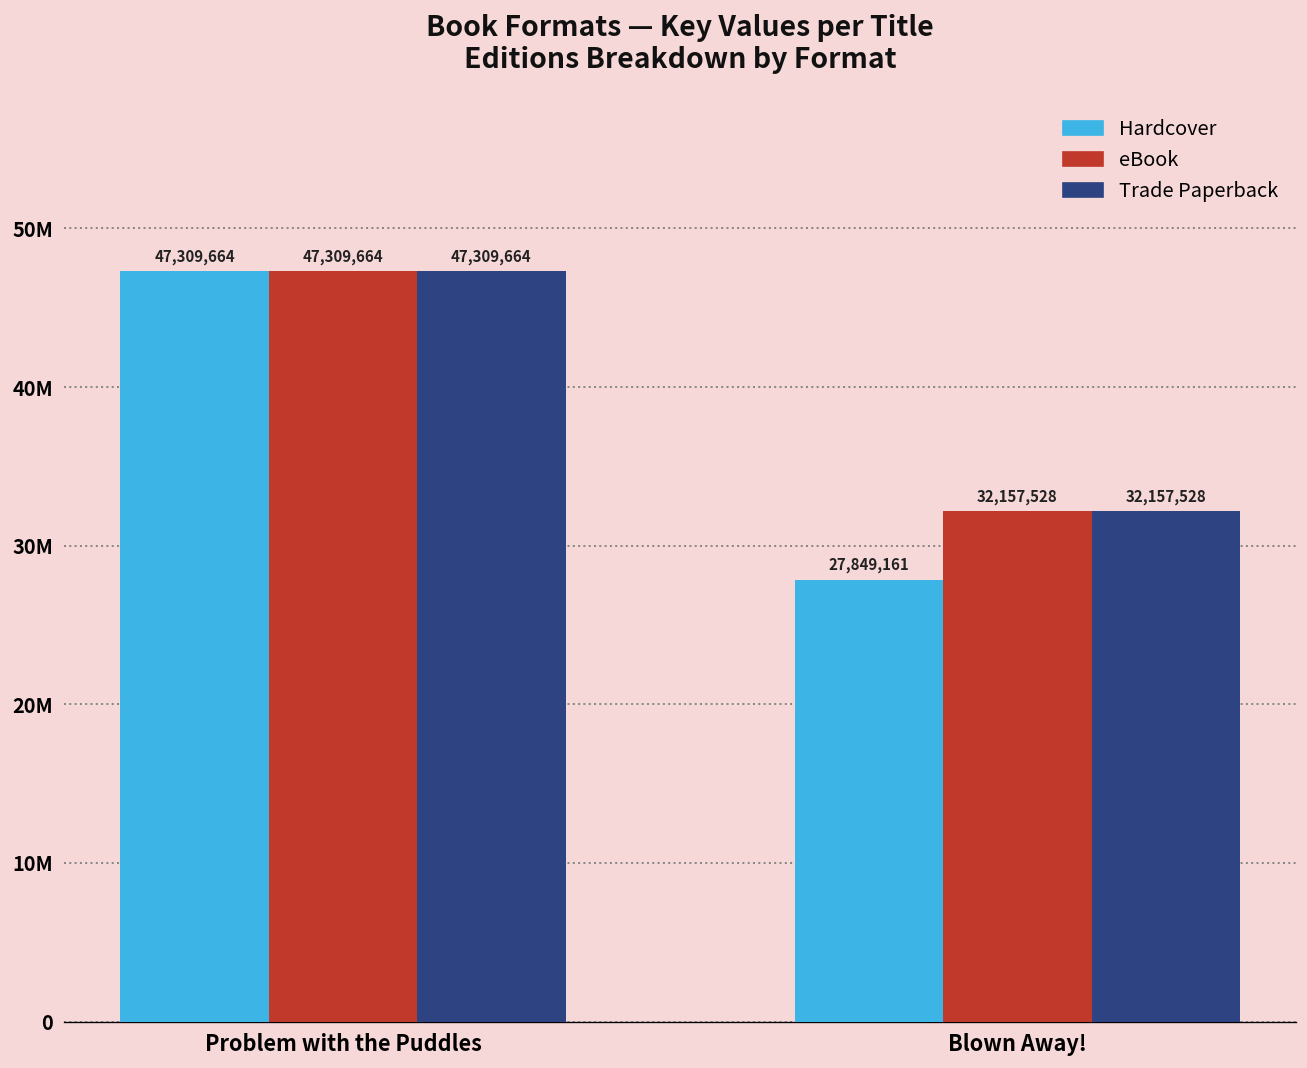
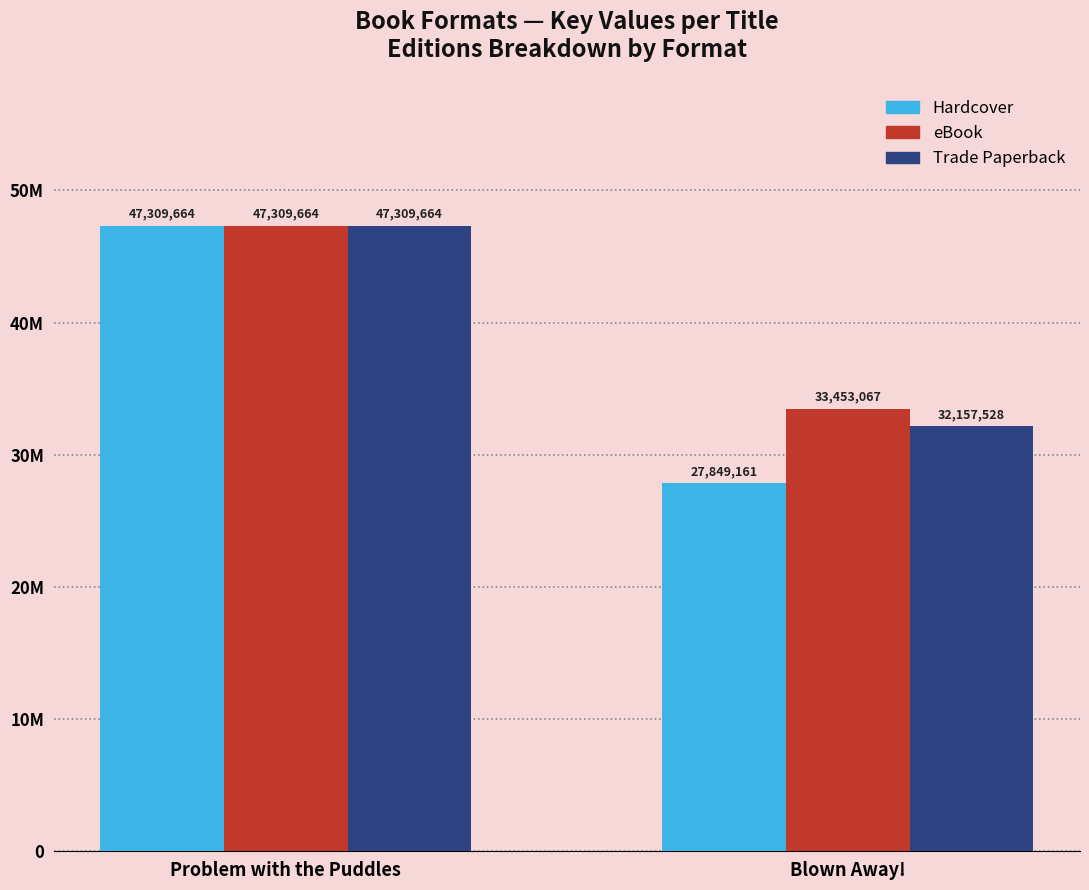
eBook, Blown Away!: 32,157,528 -> 33,453,067
